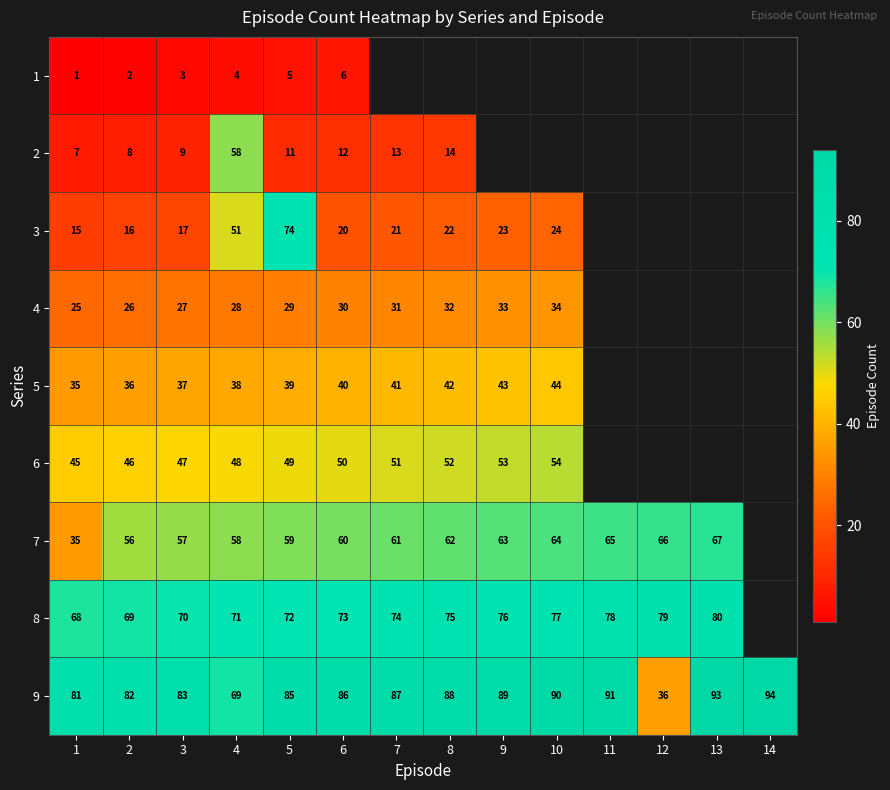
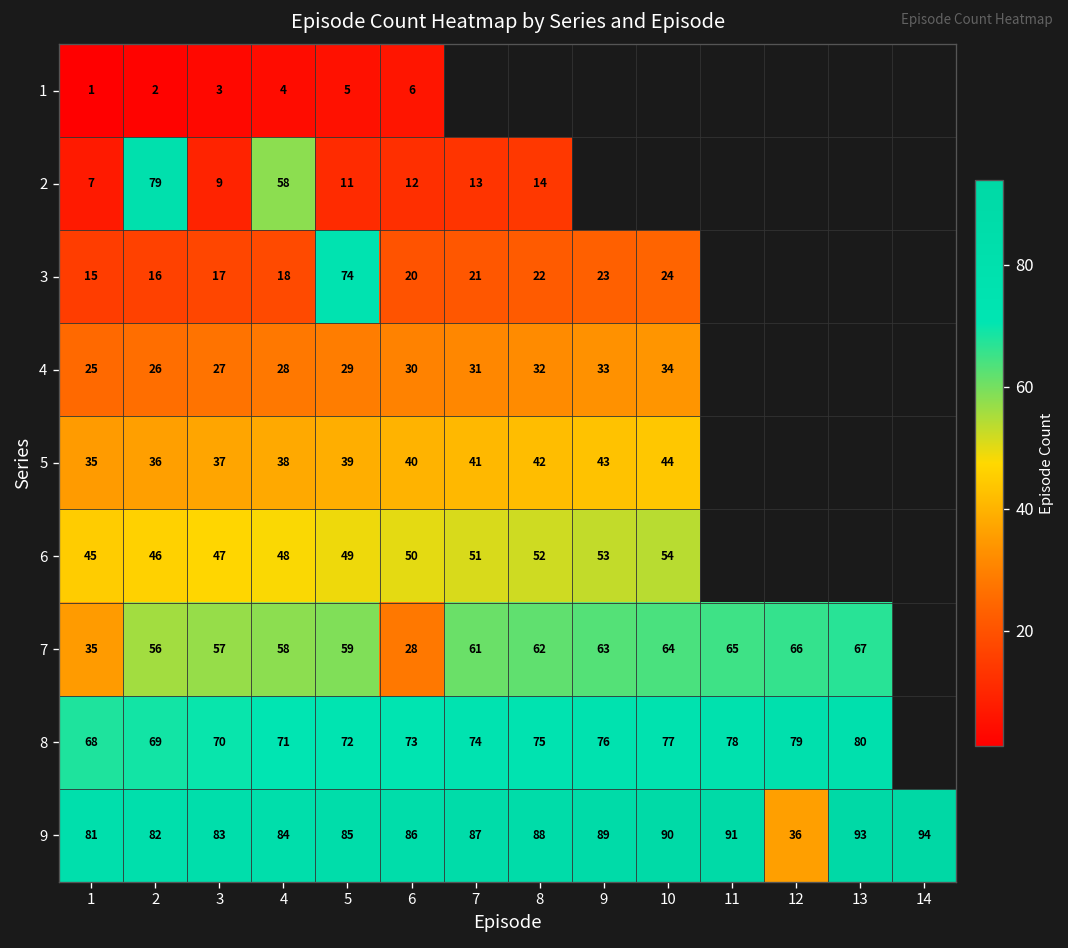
2, 2: 8 -> 79
3, 4: 51 -> 18
7, 6: 60 -> 28
9, 4: 69 -> 84
